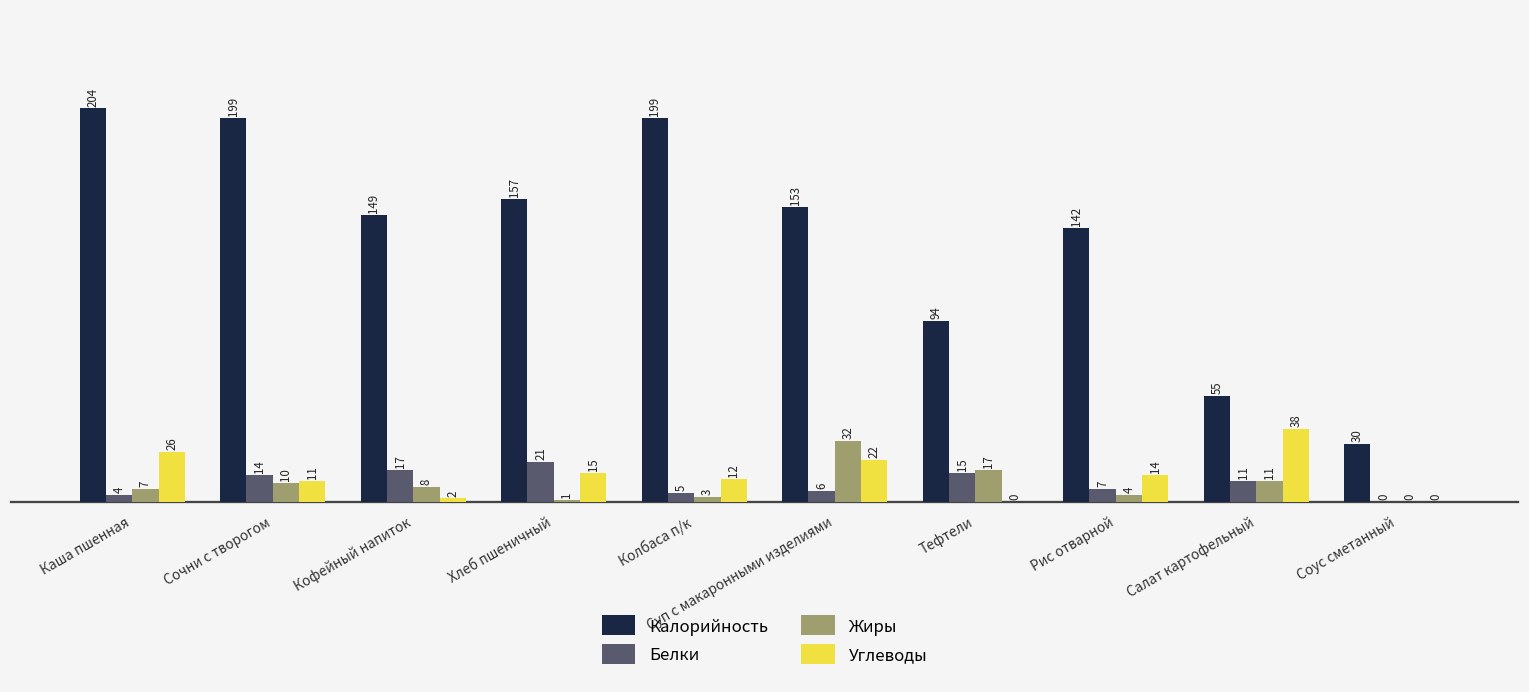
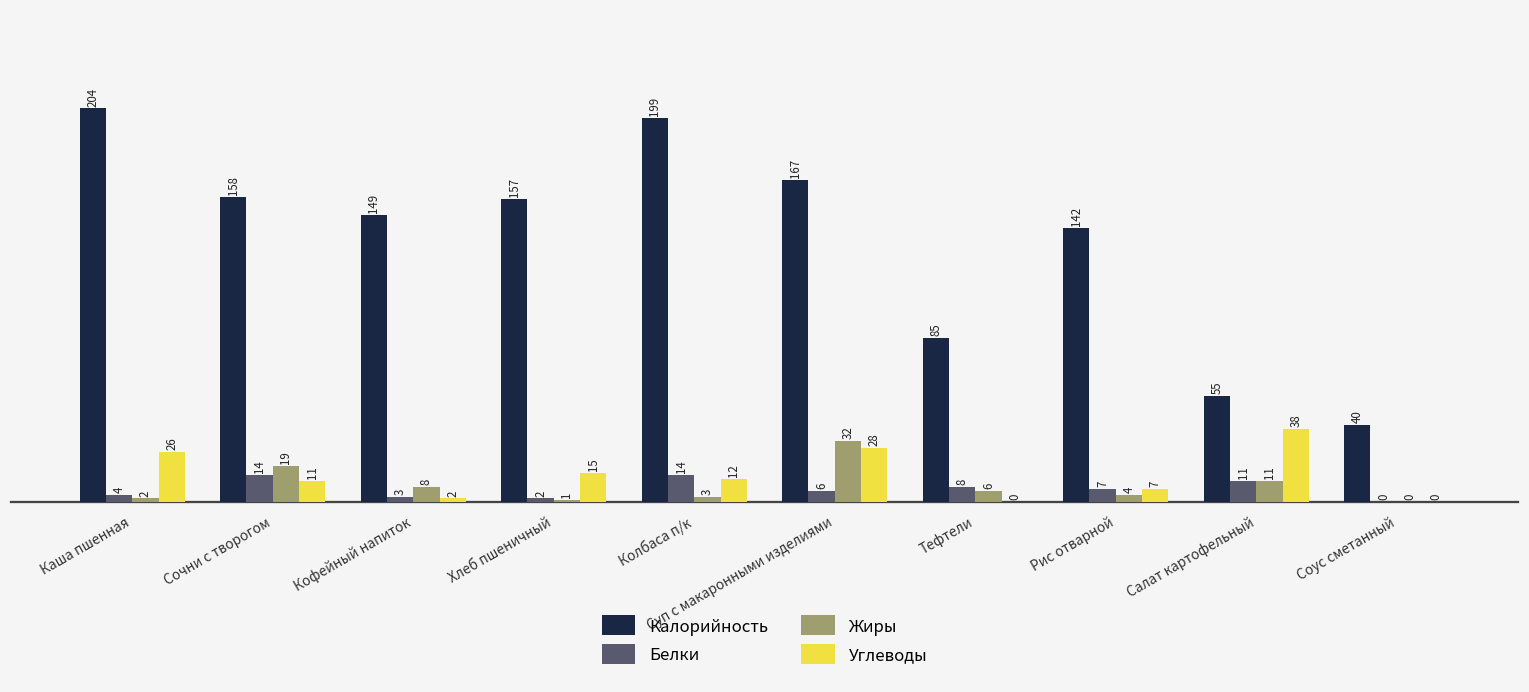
Жиры, Каша пшенная: 7 -> 2
Калорийность, Сочни с творогом: 199 -> 158
Жиры, Сочни с творогом: 10 -> 19
Белки, Кофейный напиток: 17 -> 3
Белки, Хлеб пшеничный: 21 -> 2
Белки, Колбаса п/к: 5 -> 14
Калорийность, Суп с макаронными изделиями: 153 -> 167
Углеводы, Суп с макаронными изделиями: 22 -> 28
Калорийность, Тефтели: 94 -> 85
Белки, Тефтели: 15 -> 8
Жиры, Тефтели: 17 -> 6
Углеводы, Рис отварной: 14 -> 7
Калорийность, Соус сметанный: 30 -> 40
